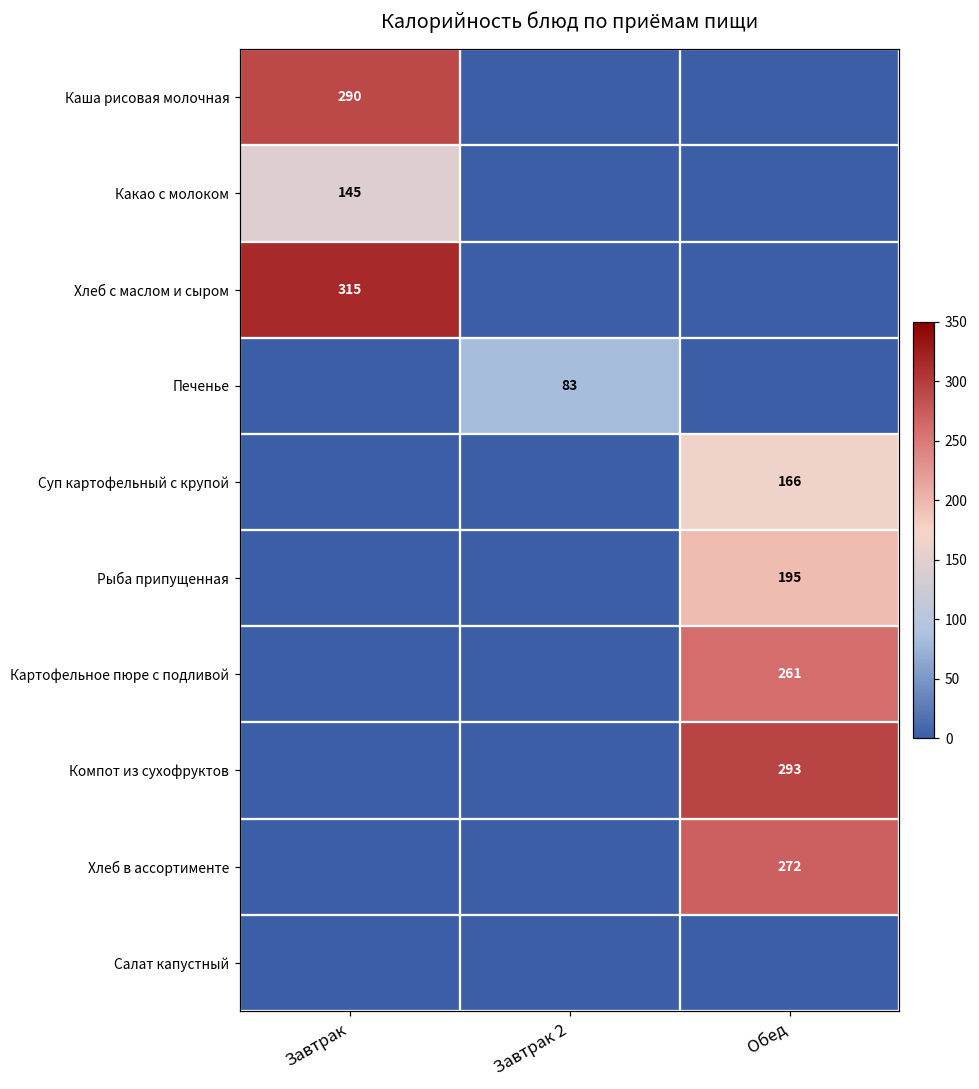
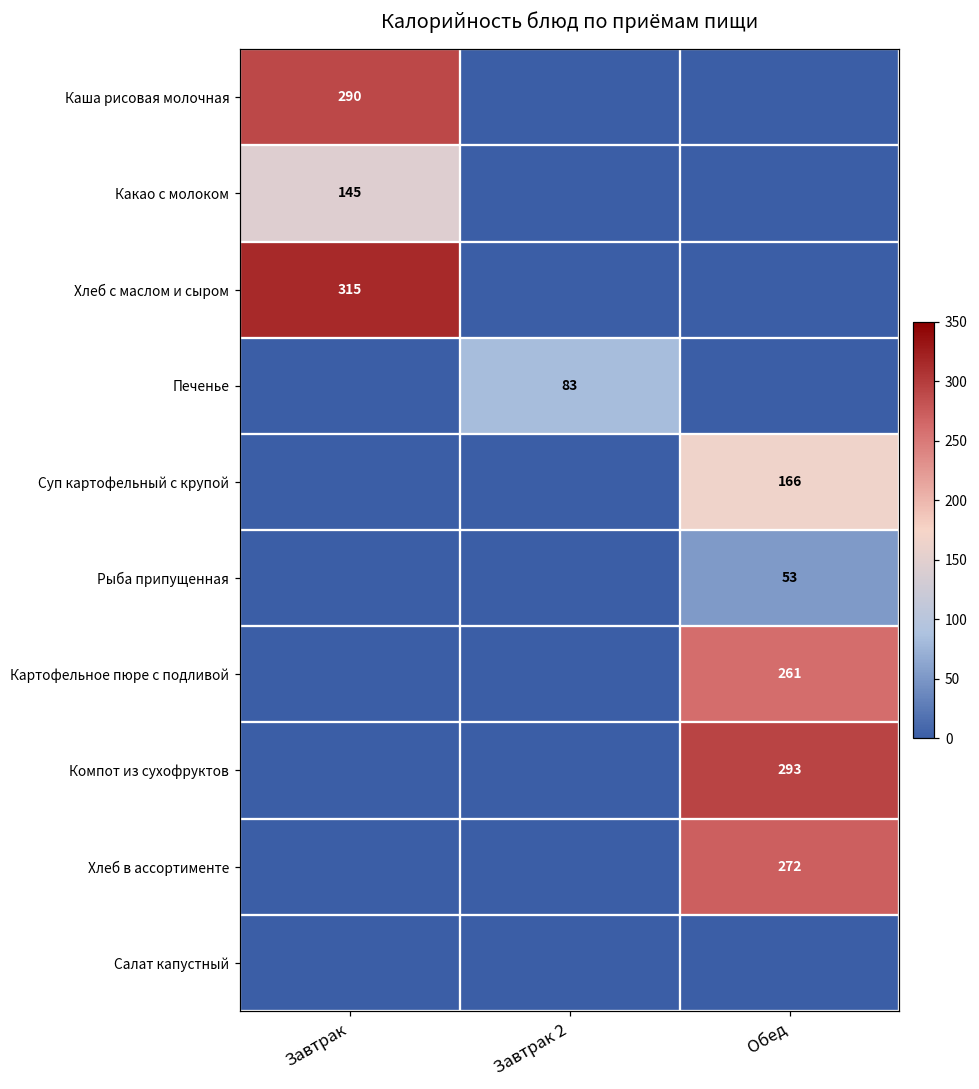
Рыба припущенная, Обед: 195 -> 53
